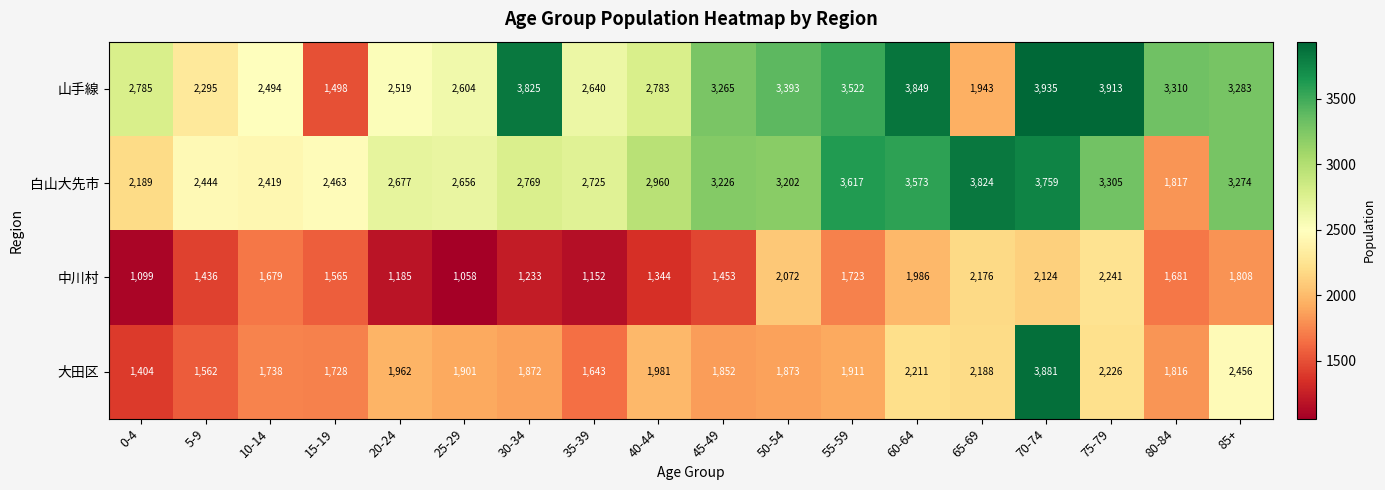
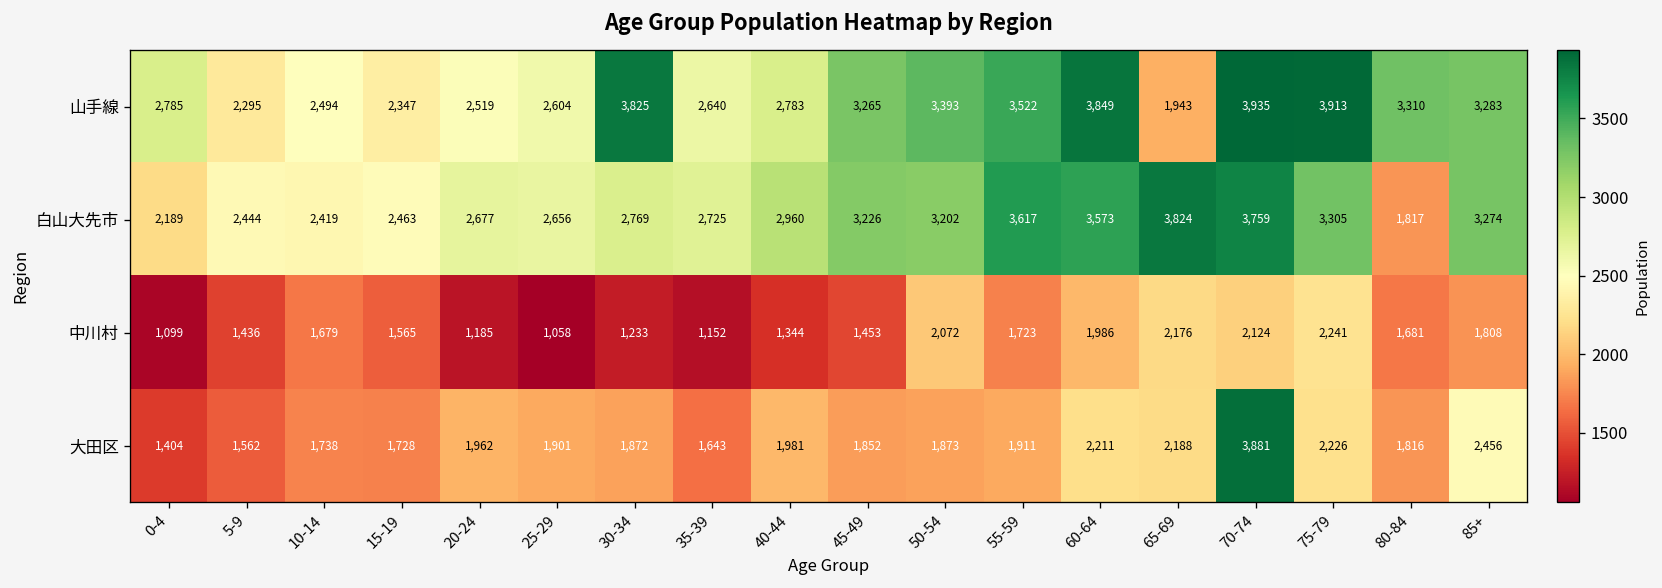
山手線, 15-19: 1,498 -> 2,347
